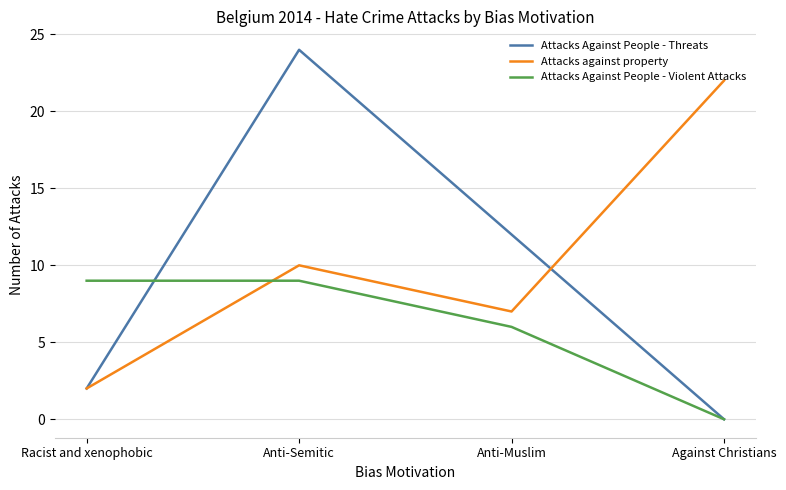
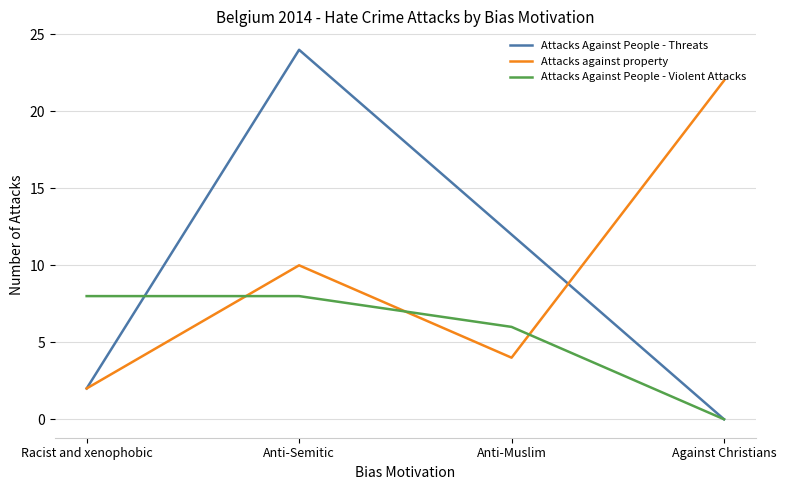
Attacks Against People - Violent Attacks, Racist and xenophobic: 9 -> 8
Attacks Against People - Violent Attacks, Anti-Semitic: 9 -> 8
Attacks against property, Anti-Muslim: 7 -> 4
